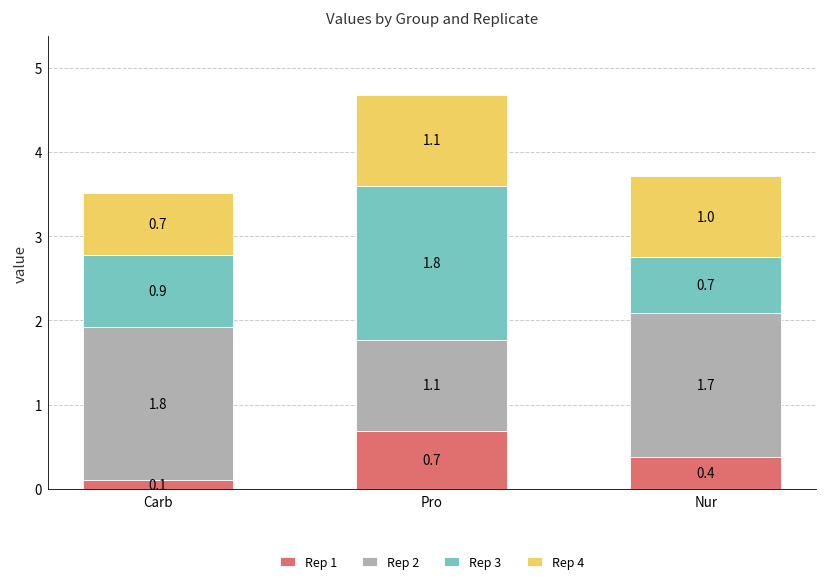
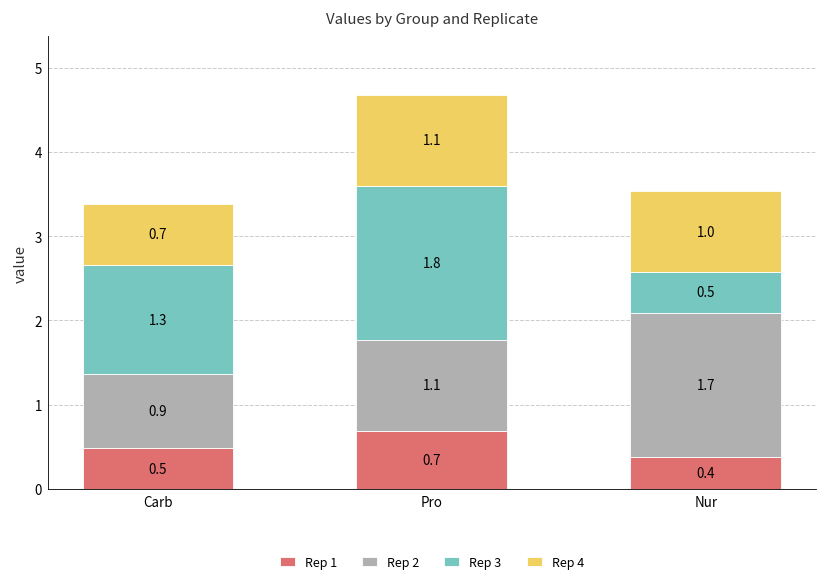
Rep 1, Carb: 0.1 -> 0.5
Rep 2, Carb: 1.8 -> 0.9
Rep 3, Carb: 0.9 -> 1.3
Rep 3, Nur: 0.7 -> 0.5
